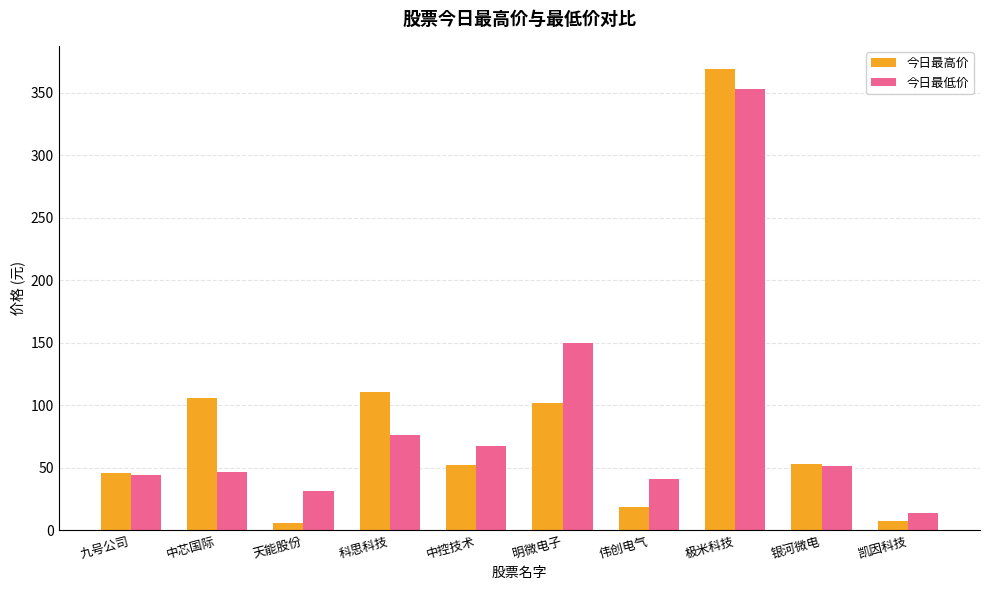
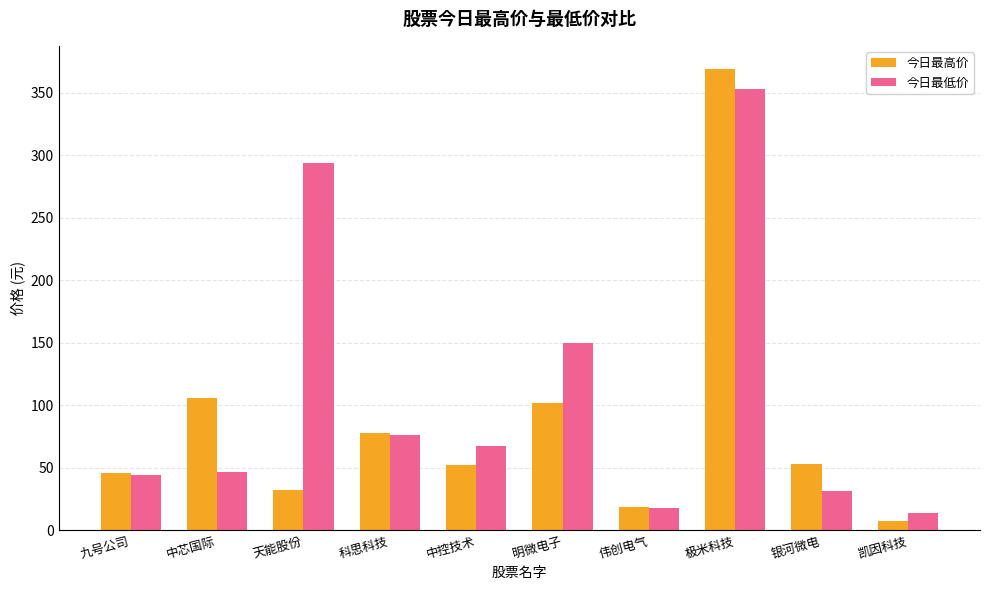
今日最高价, 天能股份: 6 -> 32
今日最低价, 天能股份: 31 -> 294
今日最高价, 科思科技: 111 -> 78
今日最低价, 伟创电气: 41 -> 18
今日最低价, 银河微电: 51 -> 31
